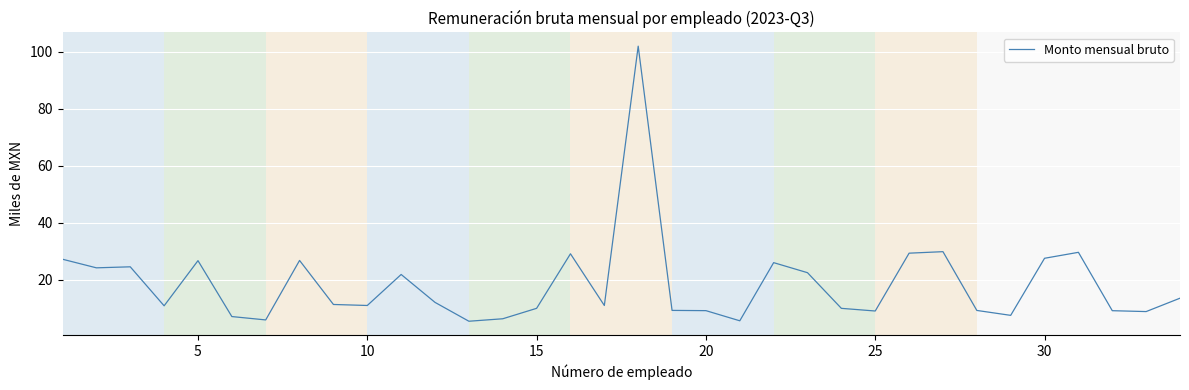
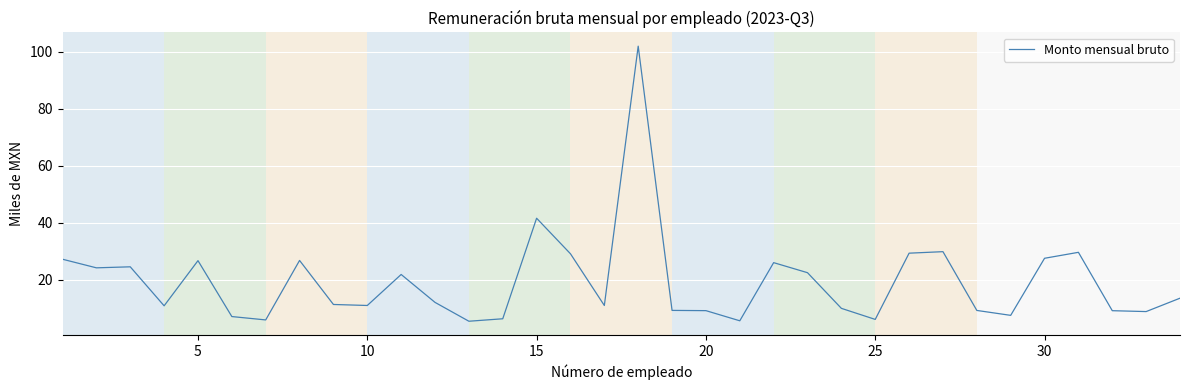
15: 10 -> 42
25: 9 -> 6
